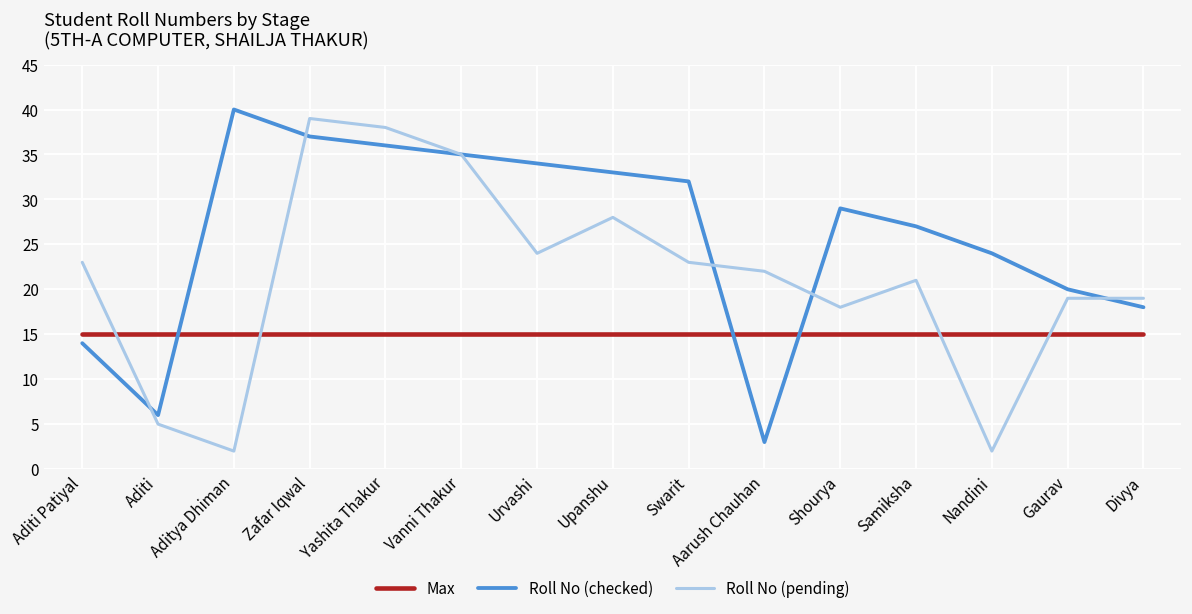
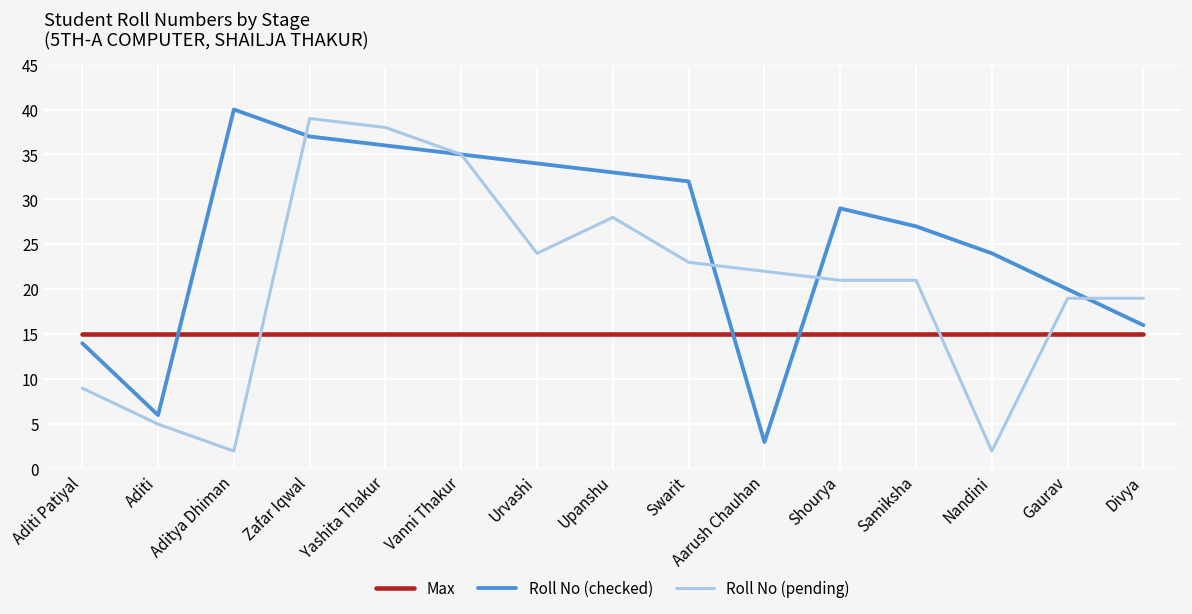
Roll No (pending), Aditi Patiyal: 23 -> 9
Roll No (pending), Shourya: 18 -> 21
Roll No (checked), Divya: 18 -> 16
